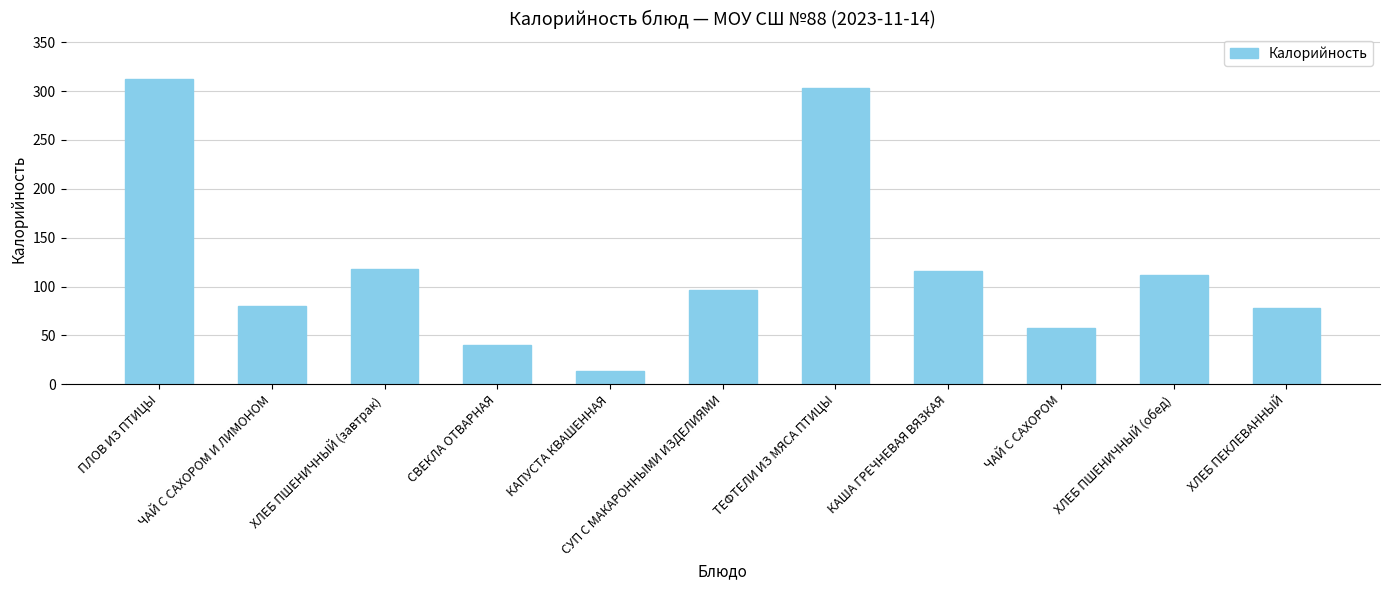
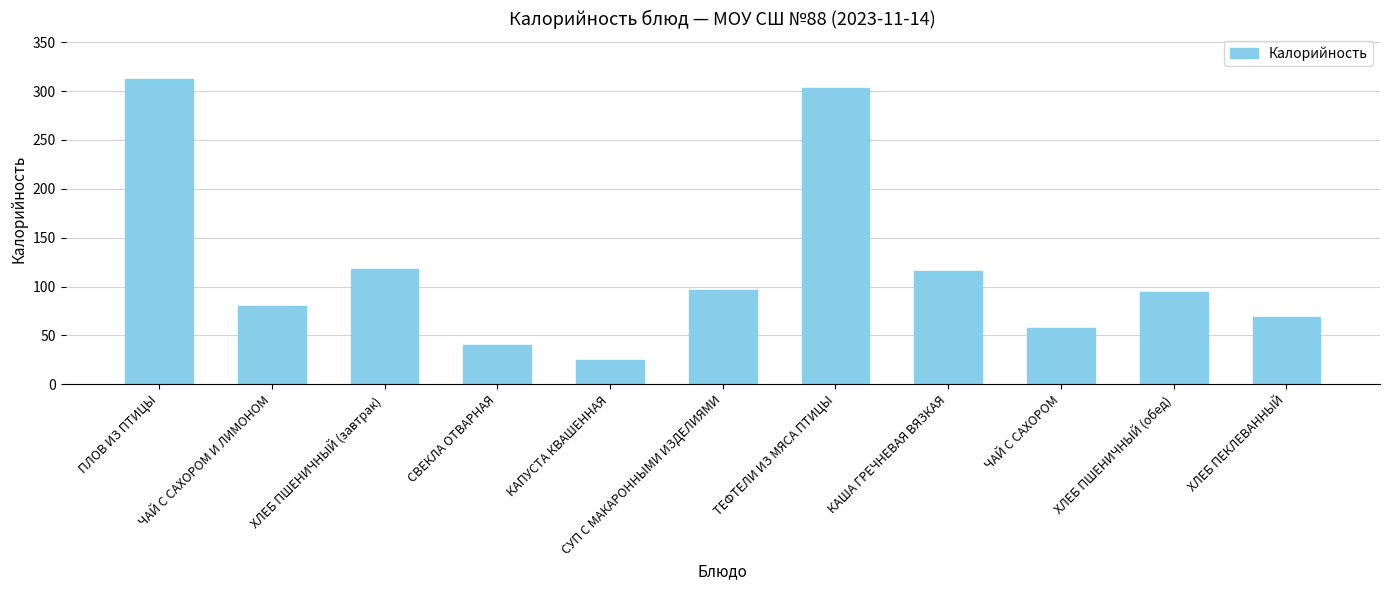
КАПУСТА КВАШЕННАЯ: 10 -> 20
ХЛЕБ ПШЕНИЧНЫЙ (обед): 110 -> 90
ХЛЕБ ПЕКЛЕВАННЫЙ: 80 -> 70
